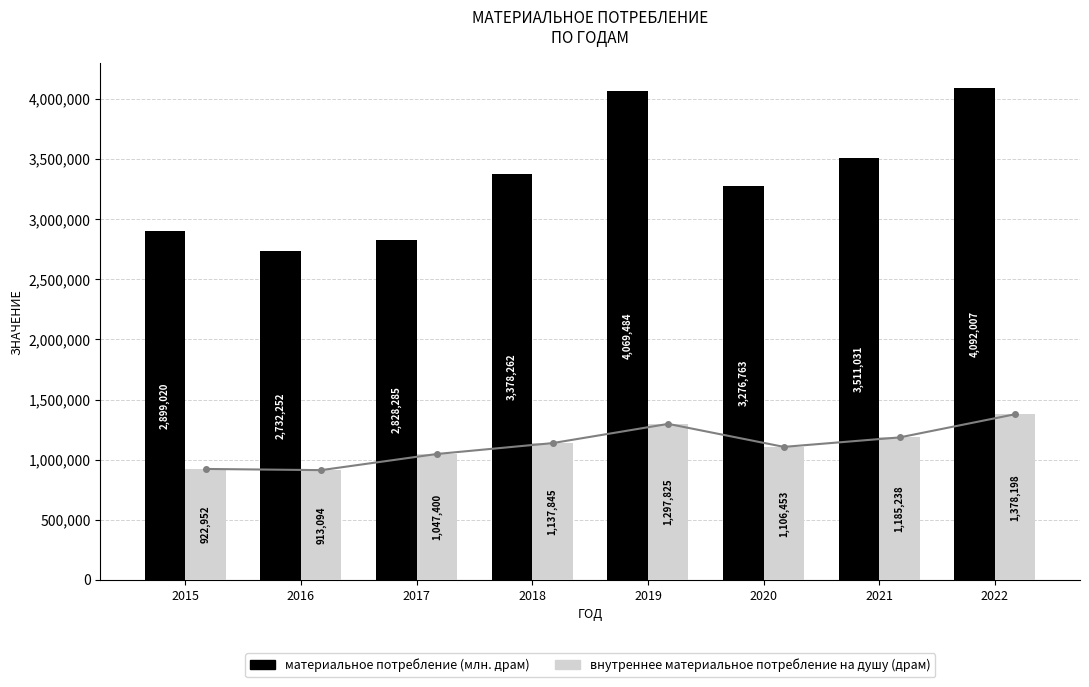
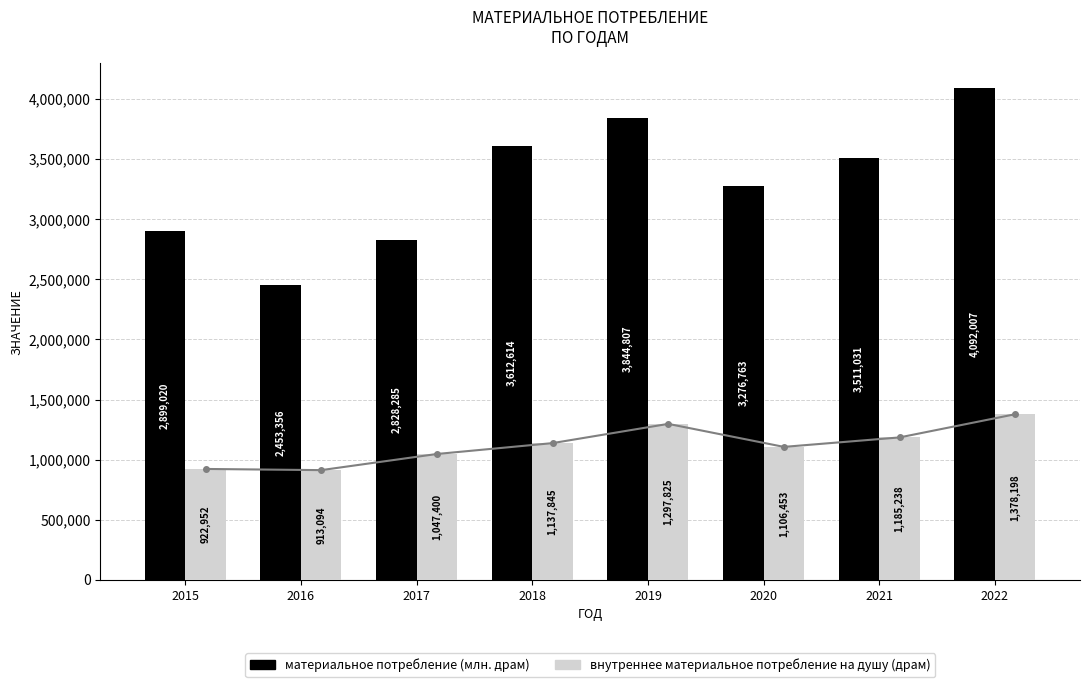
материальное потребление (млн. драм), 2016: 2,732,252 -> 2,453,356
материальное потребление (млн. драм), 2018: 3,378,262 -> 3,612,614
материальное потребление (млн. драм), 2019: 4,069,484 -> 3,844,807
